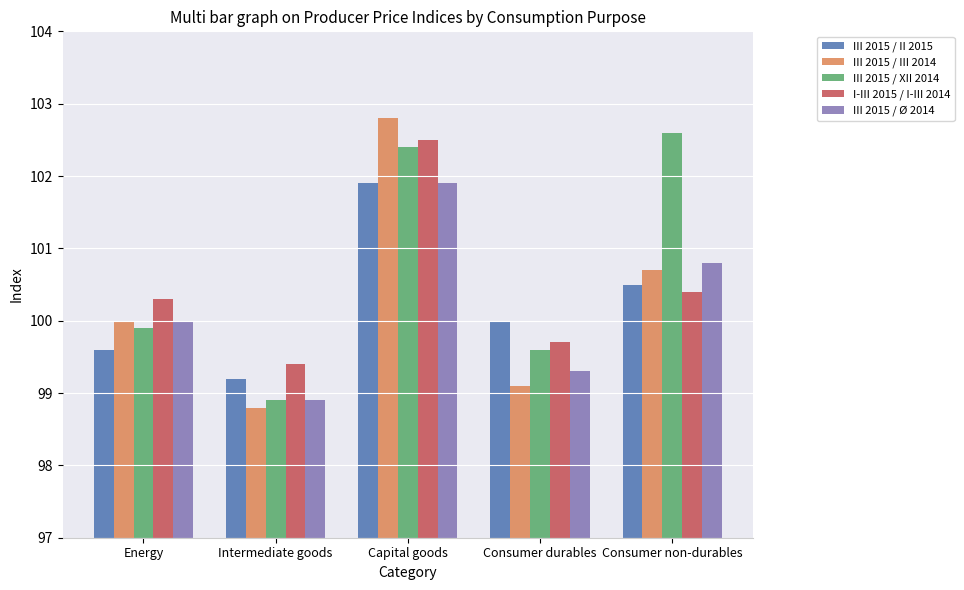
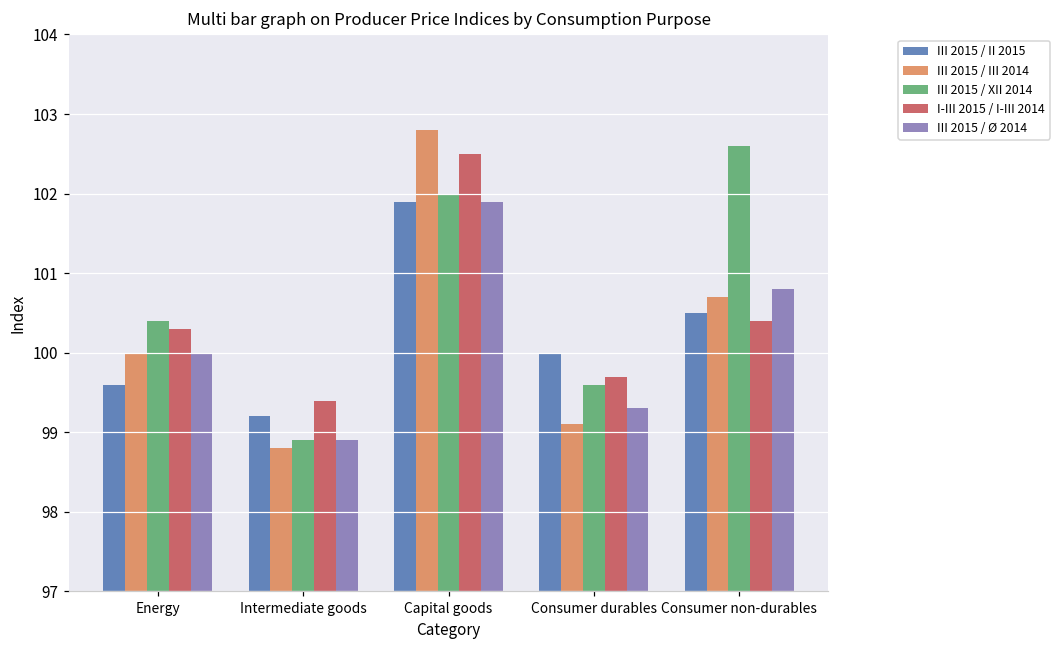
III 2015 / XII 2014, Energy: 99.9 -> 100.4
III 2015 / XII 2014, Capital goods: 102.4 -> 102.0
